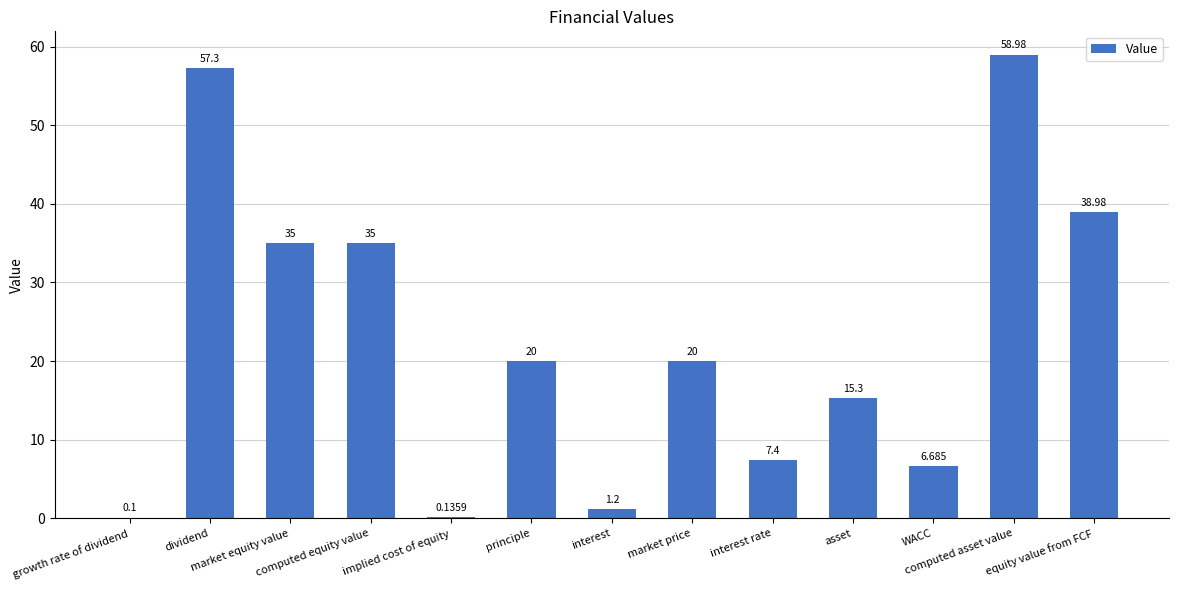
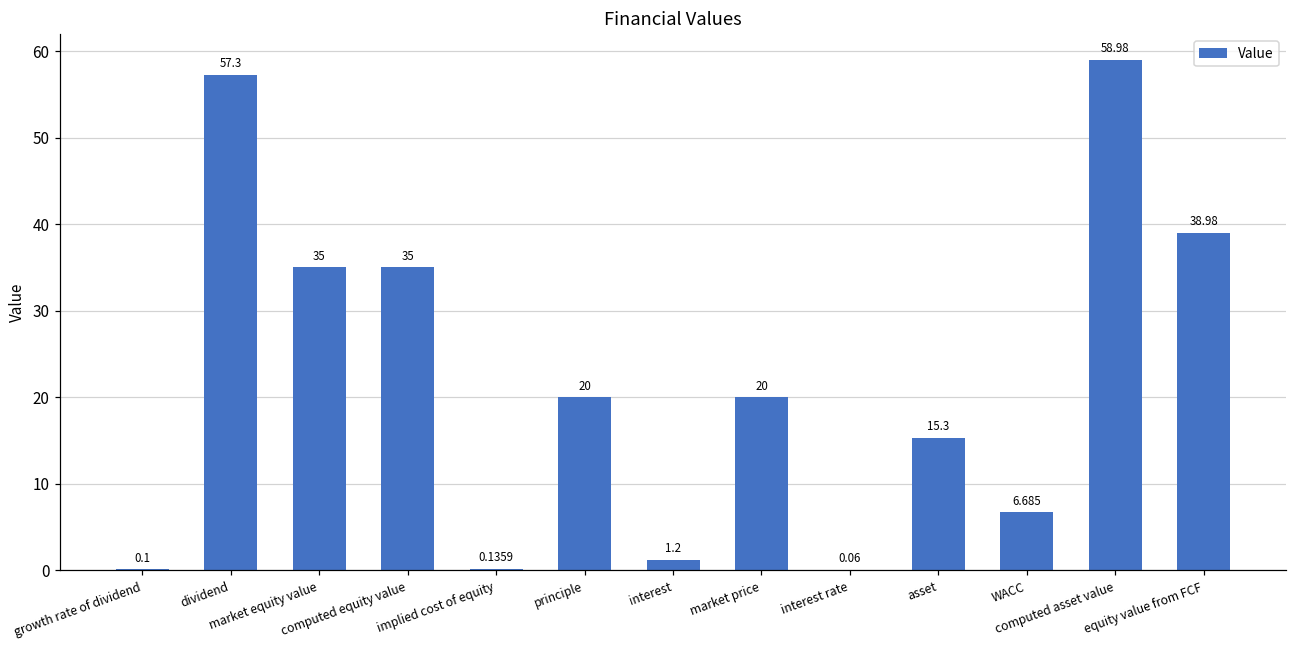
interest rate: 7.4 -> 0.06
